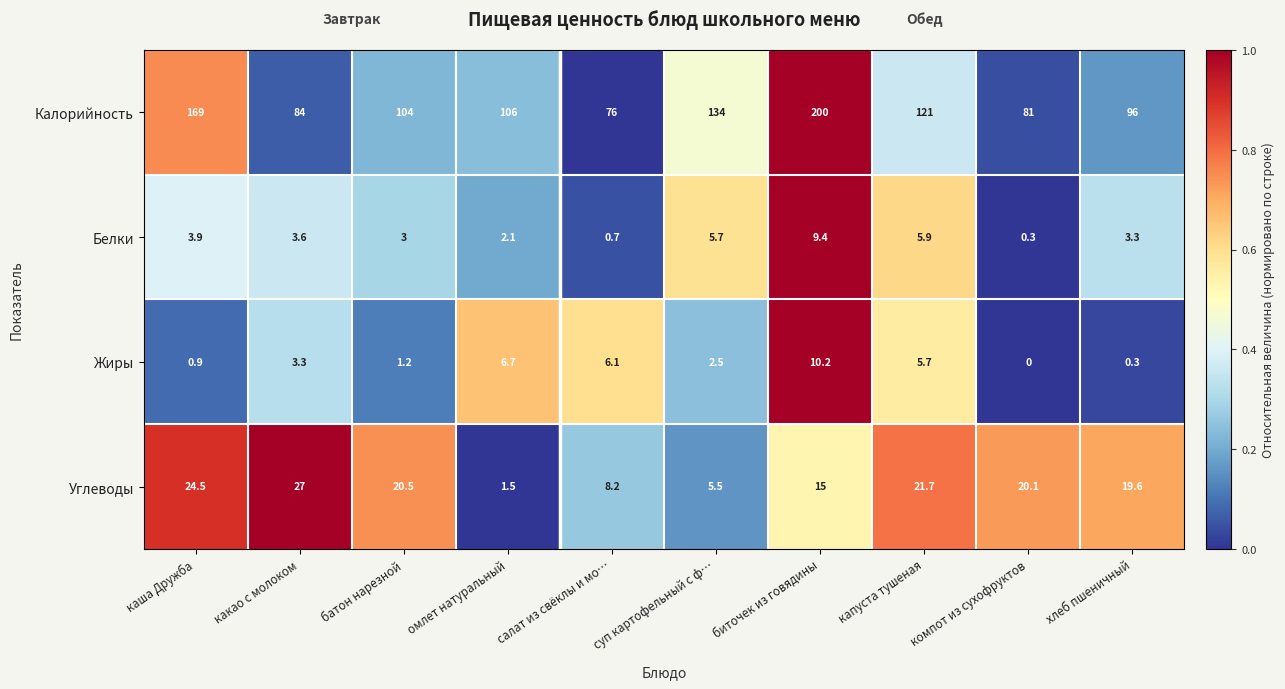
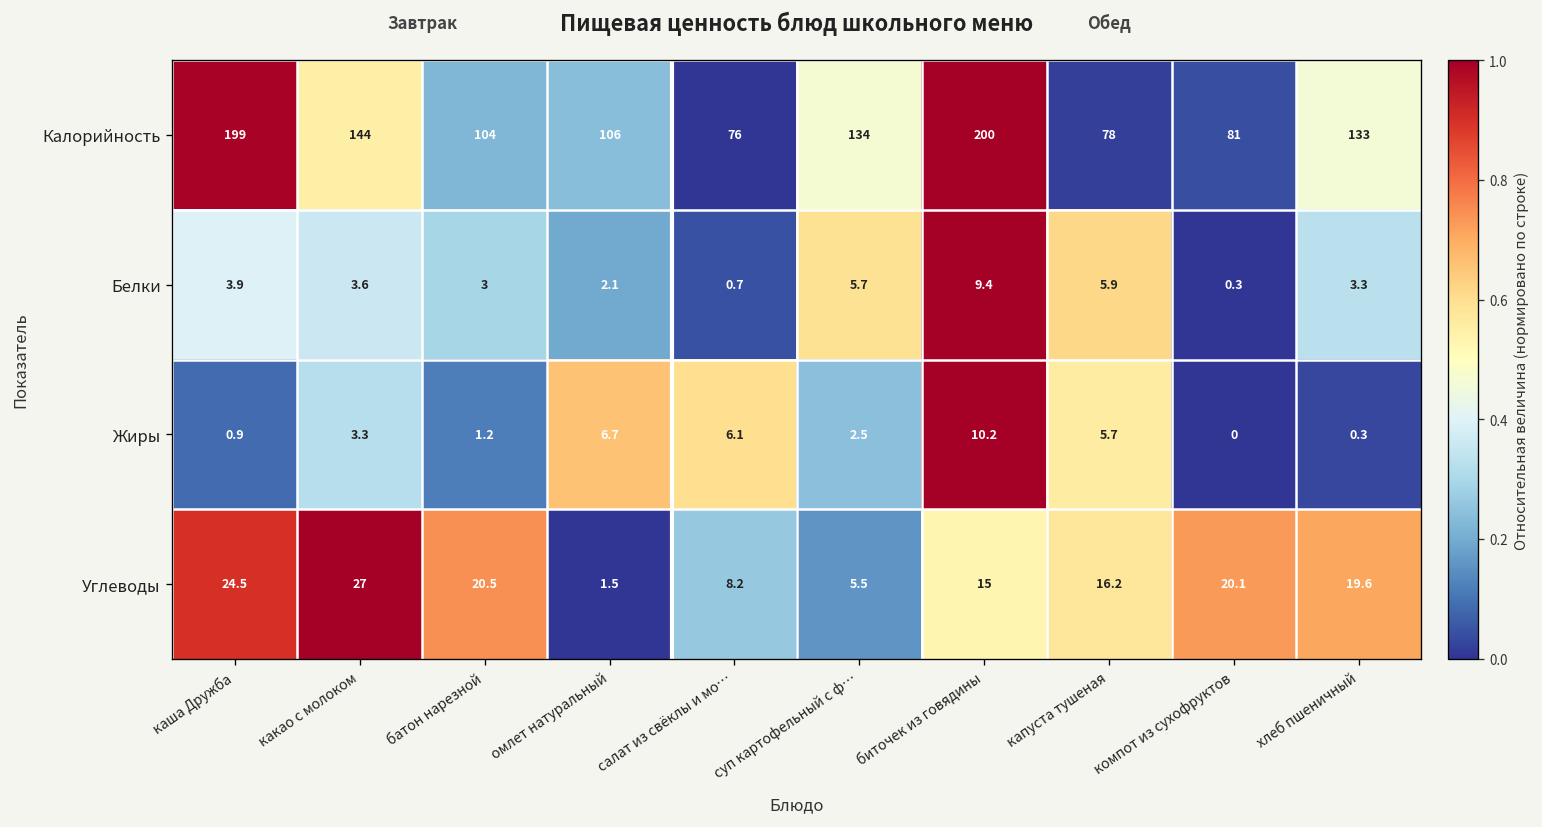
Калорийность, каша Дружба: 169 -> 199
Калорийность, какао с молоком: 84 -> 144
Калорийность, капуста тушеная: 121 -> 78
Калорийность, хлеб пшеничный: 96 -> 133
Углеводы, капуста тушеная: 21.7 -> 16.2
